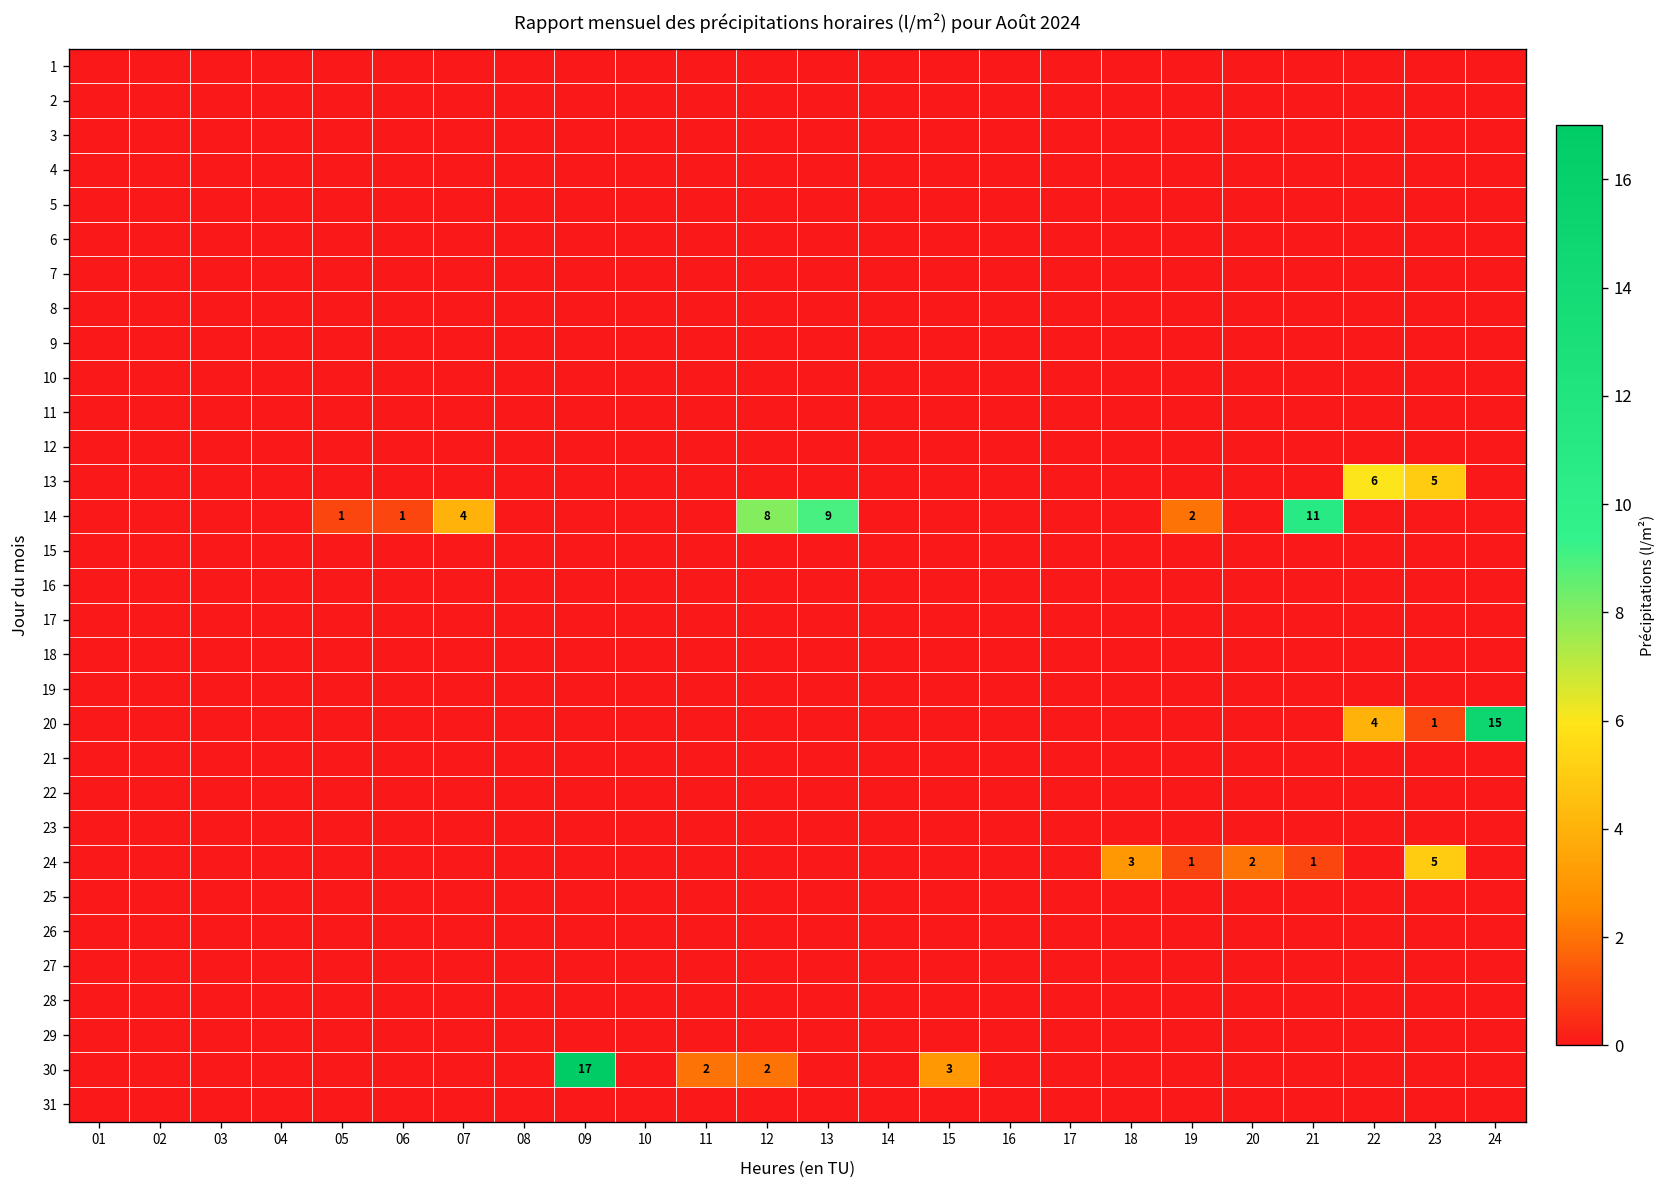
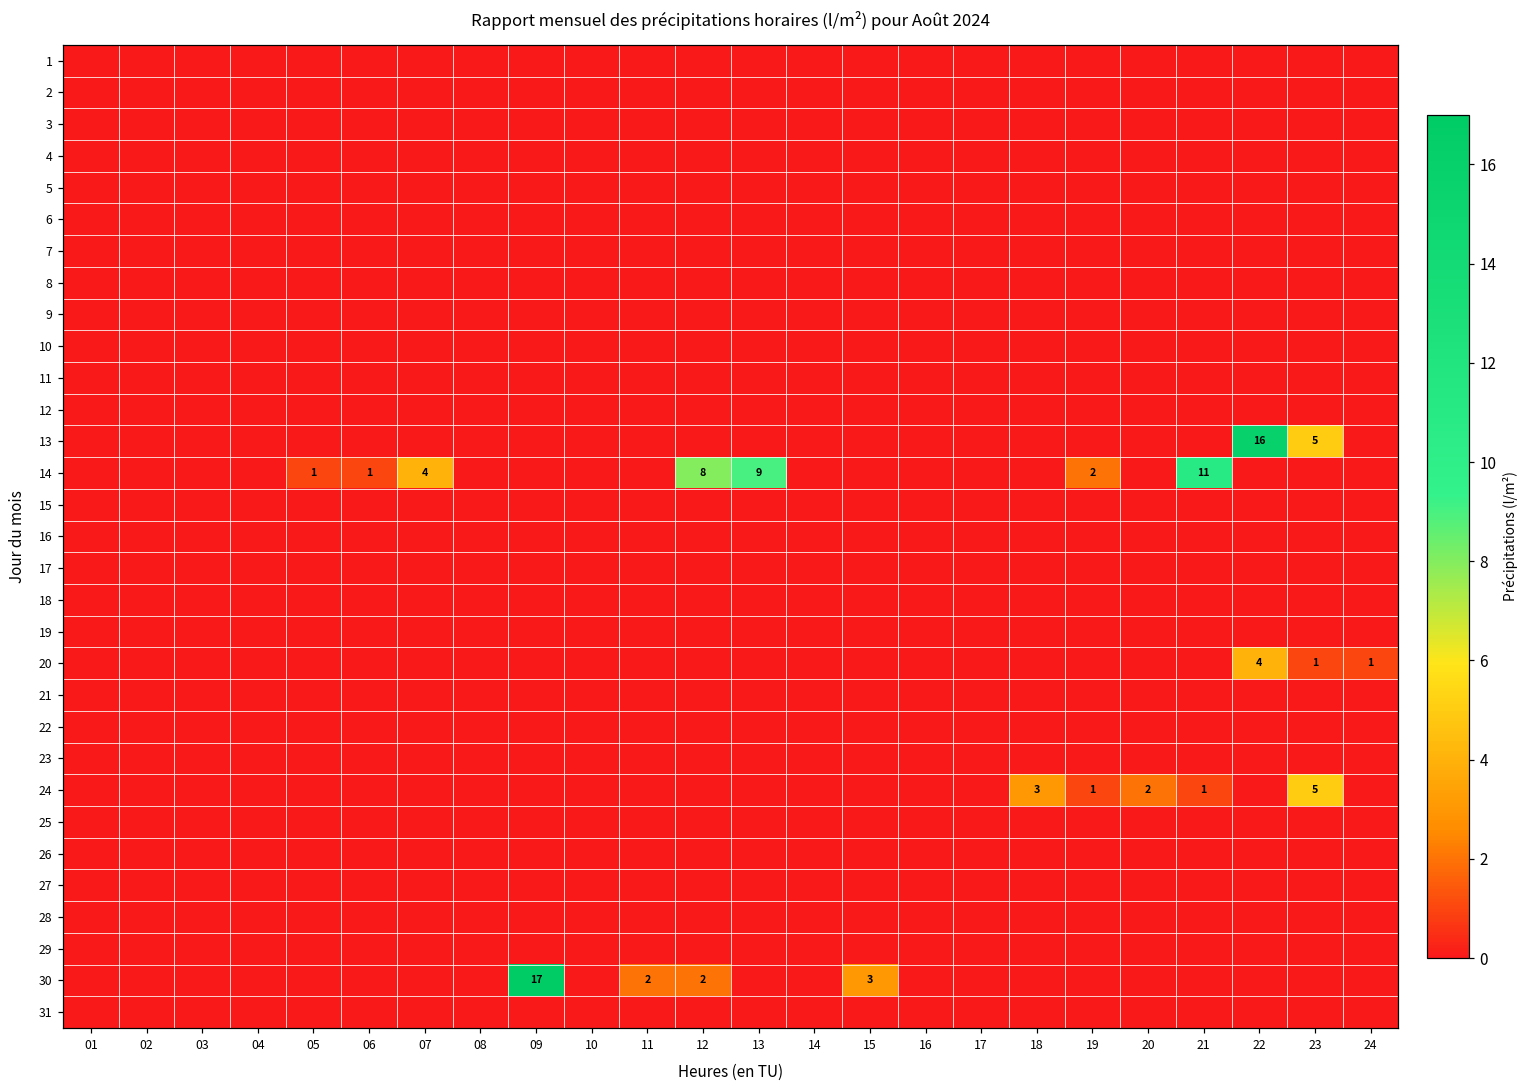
13, 22: 6 -> 16
20, 24: 15 -> 1
